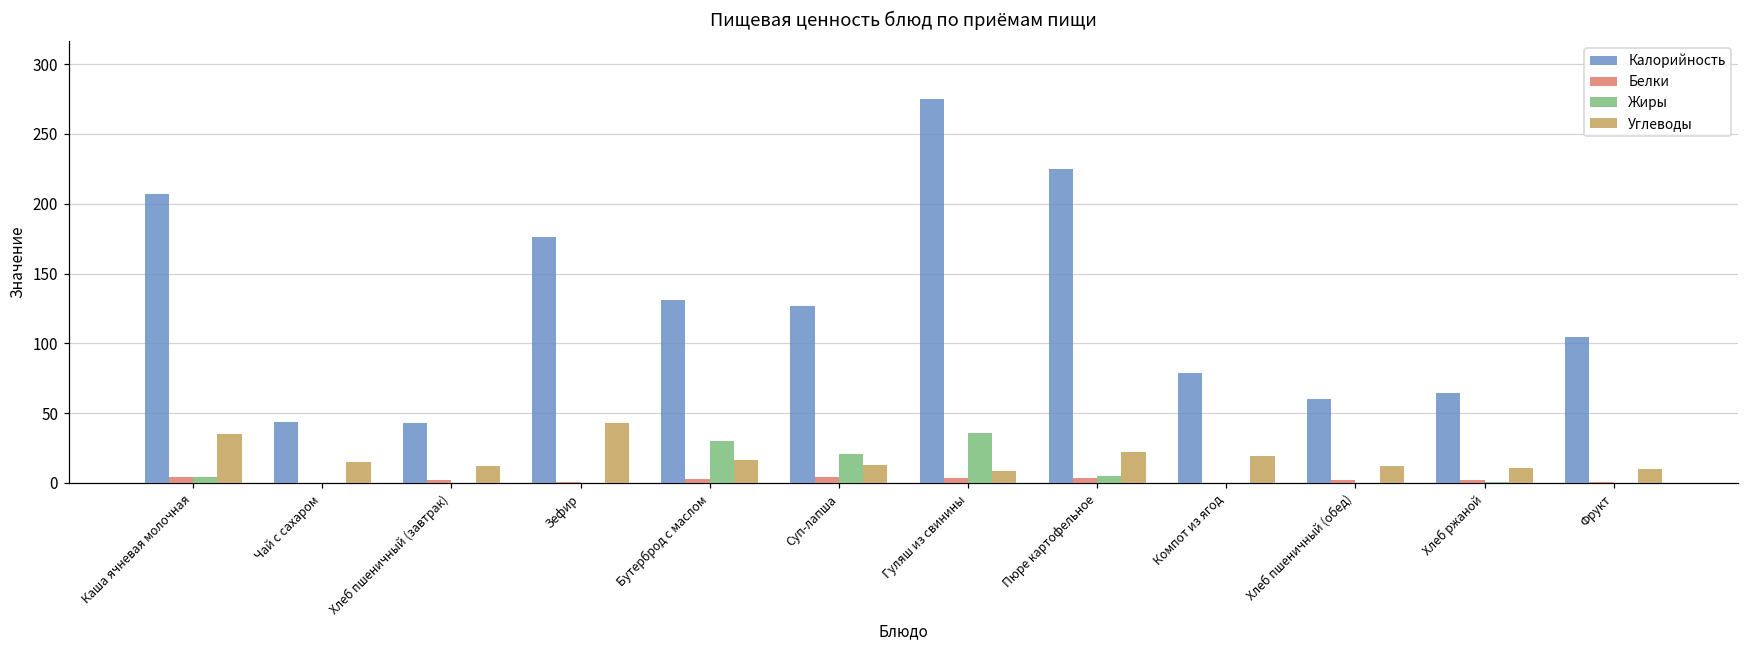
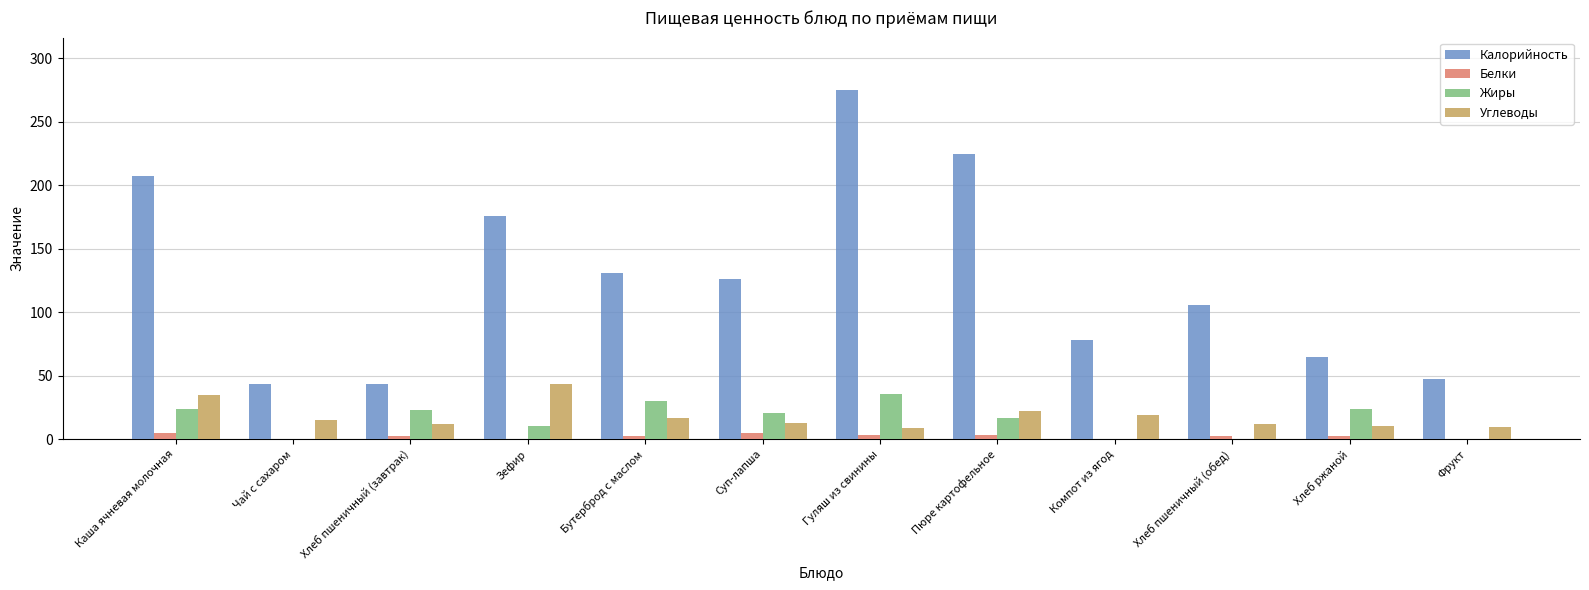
Жиры, Каша ячневая молочная: 4 -> 23
Жиры, Хлеб пшеничный (завтрак): 0 -> 23
Жиры, Зефир: 0 -> 11
Жиры, Пюре картофельное: 5 -> 17
Калорийность, Хлеб пшеничный (обед): 61 -> 106
Жиры, Хлеб ржаной: 1 -> 24
Калорийность, Фрукт: 104 -> 47
